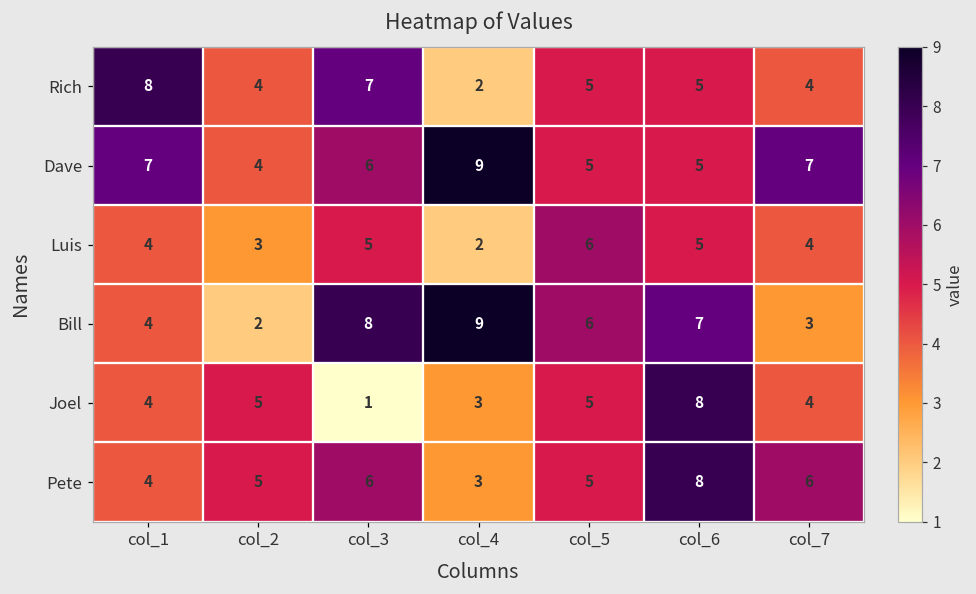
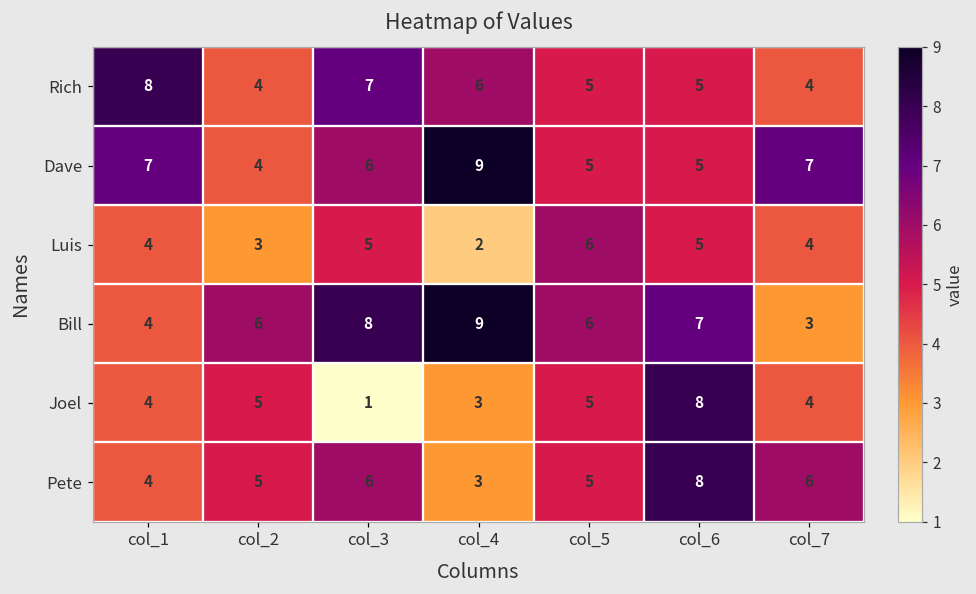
Rich, col_4: 2 -> 6
Bill, col_2: 2 -> 6
